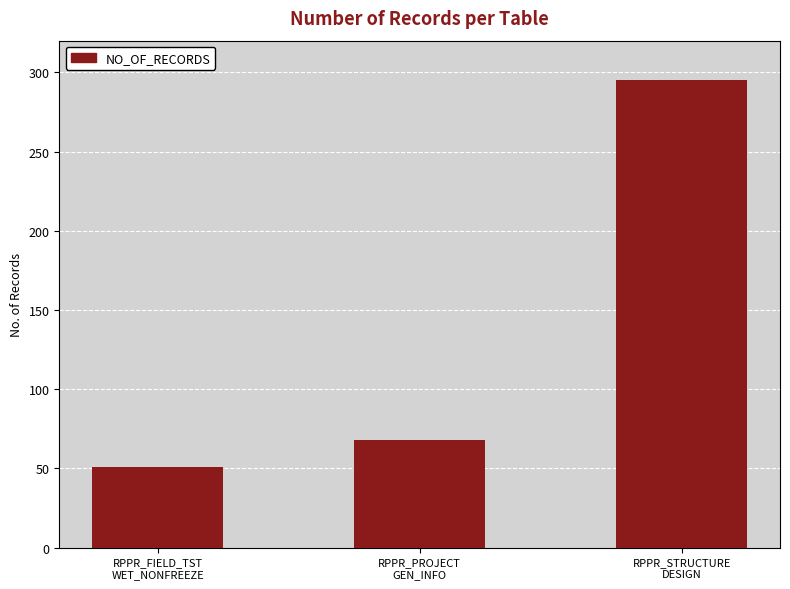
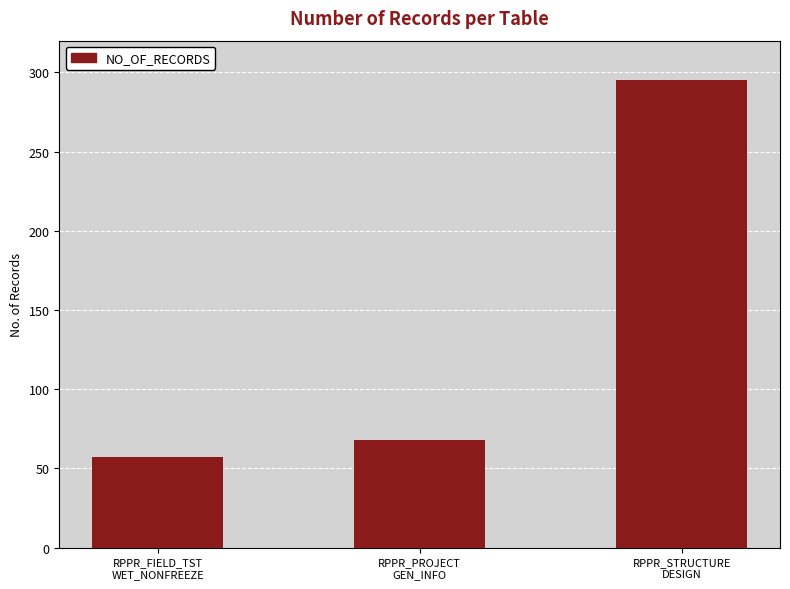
RPPR_FIELD_TST WET_NONFREEZE: 51 -> 57
